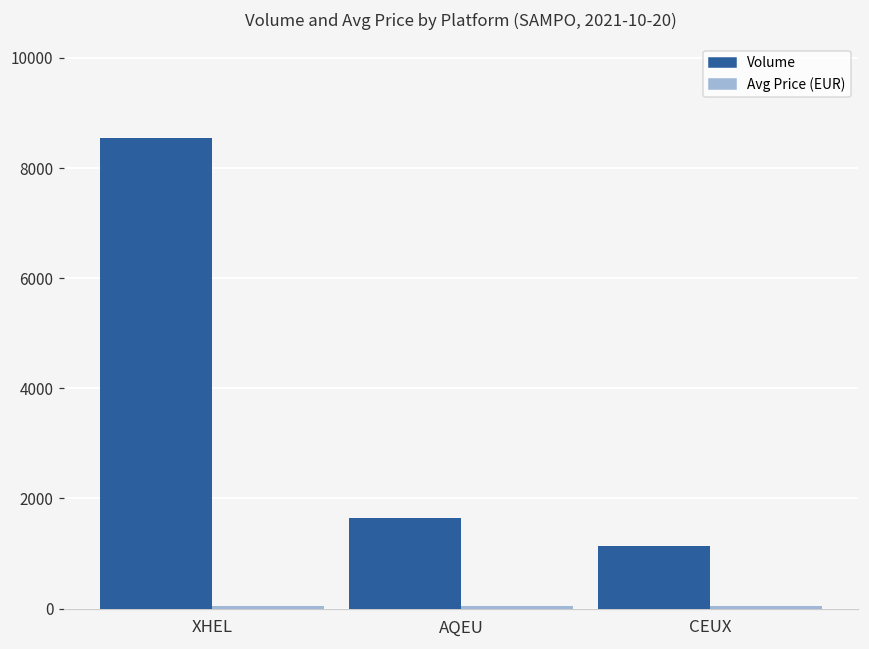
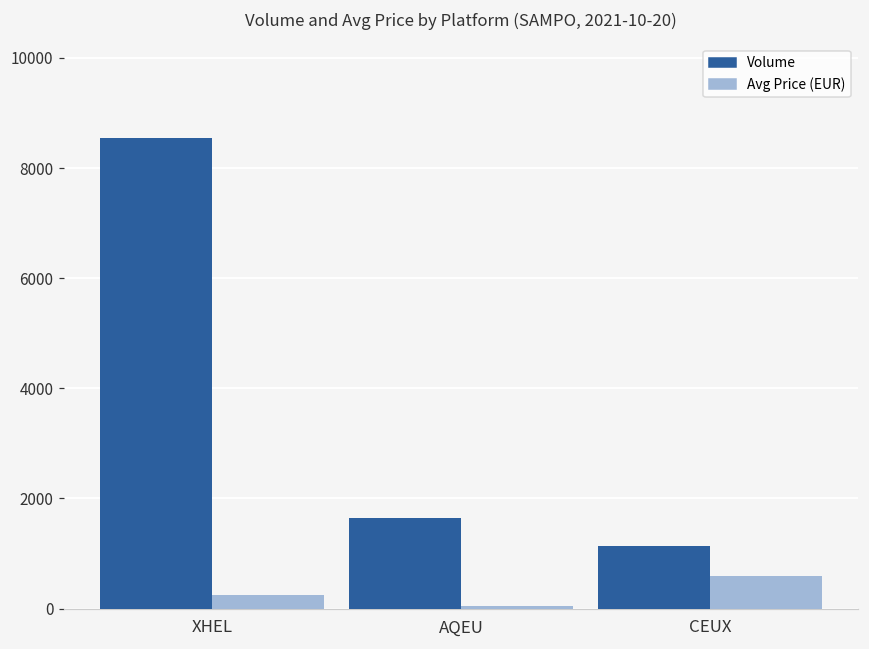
Avg Price (EUR), XHEL: 0 -> 200
Avg Price (EUR), CEUX: 0 -> 600
